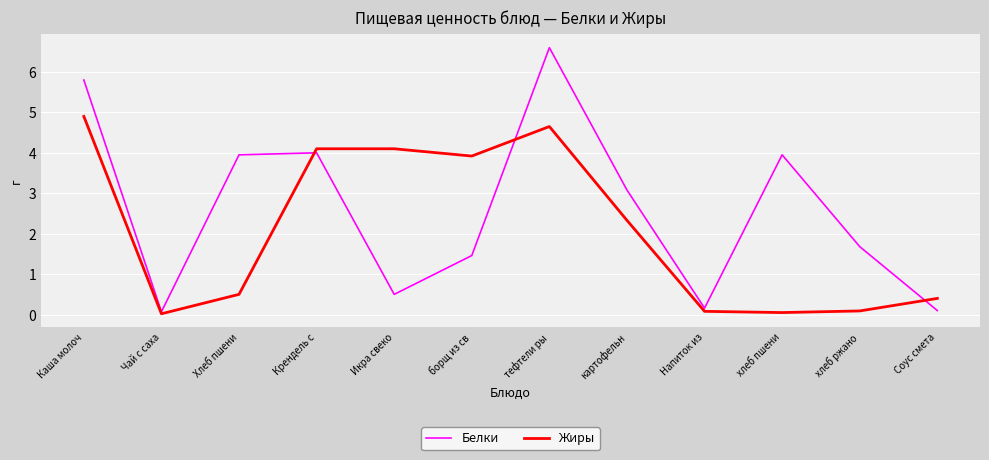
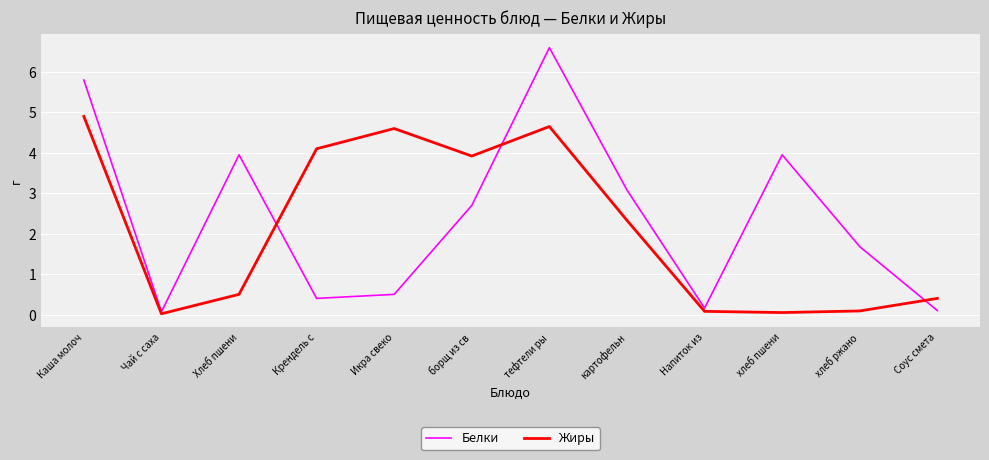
Белки, Крендель с: 4.0 -> 0.4
Жиры, Икра свеко: 4.1 -> 4.6
Белки, борщ из св: 1.5 -> 2.7
